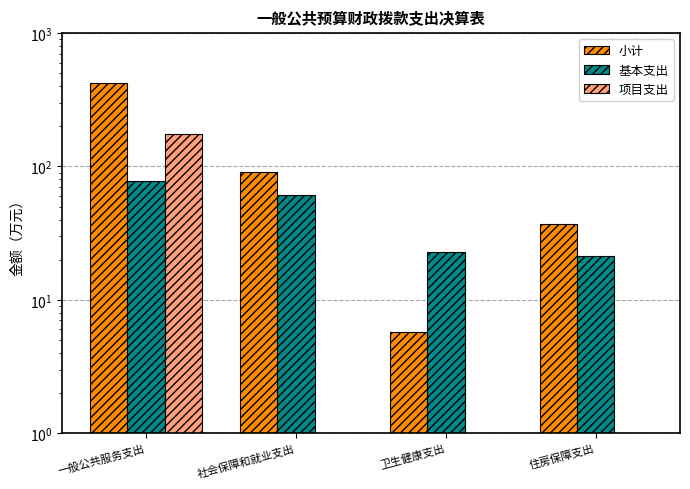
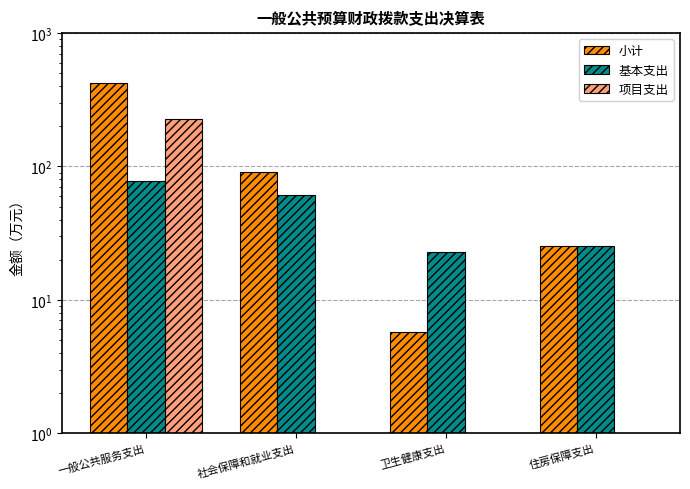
项目支出, 一般公共服务支出: 180 -> 230
小计, 住房保障支出: 37 -> 25
基本支出, 住房保障支出: 21 -> 25
